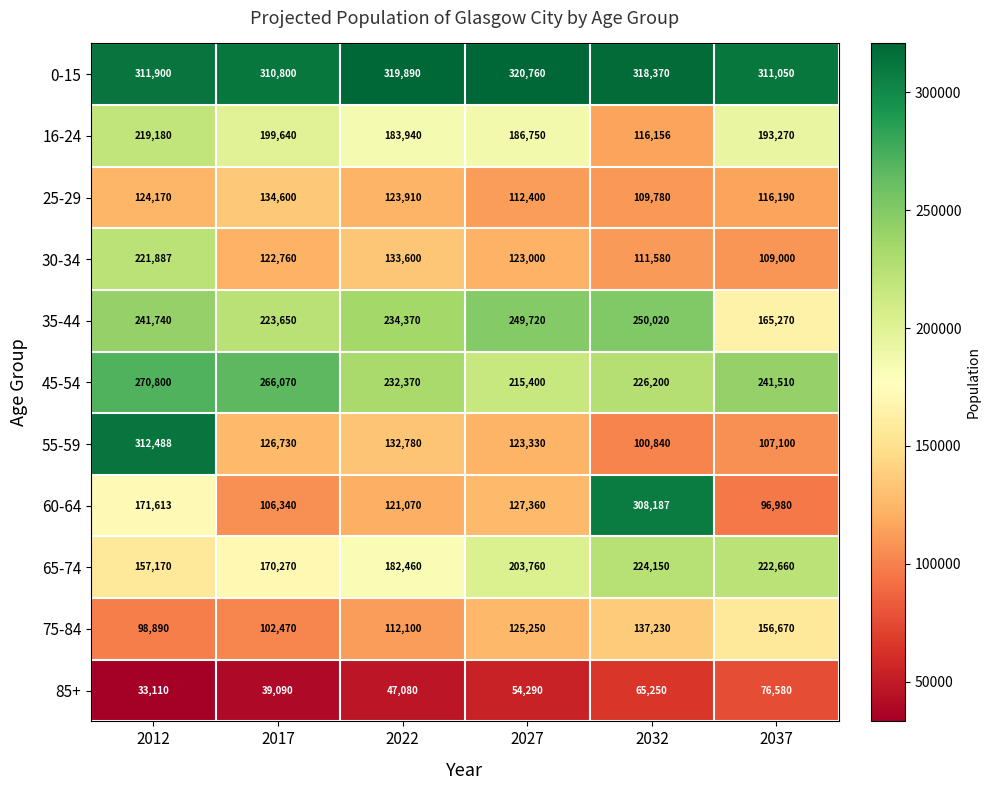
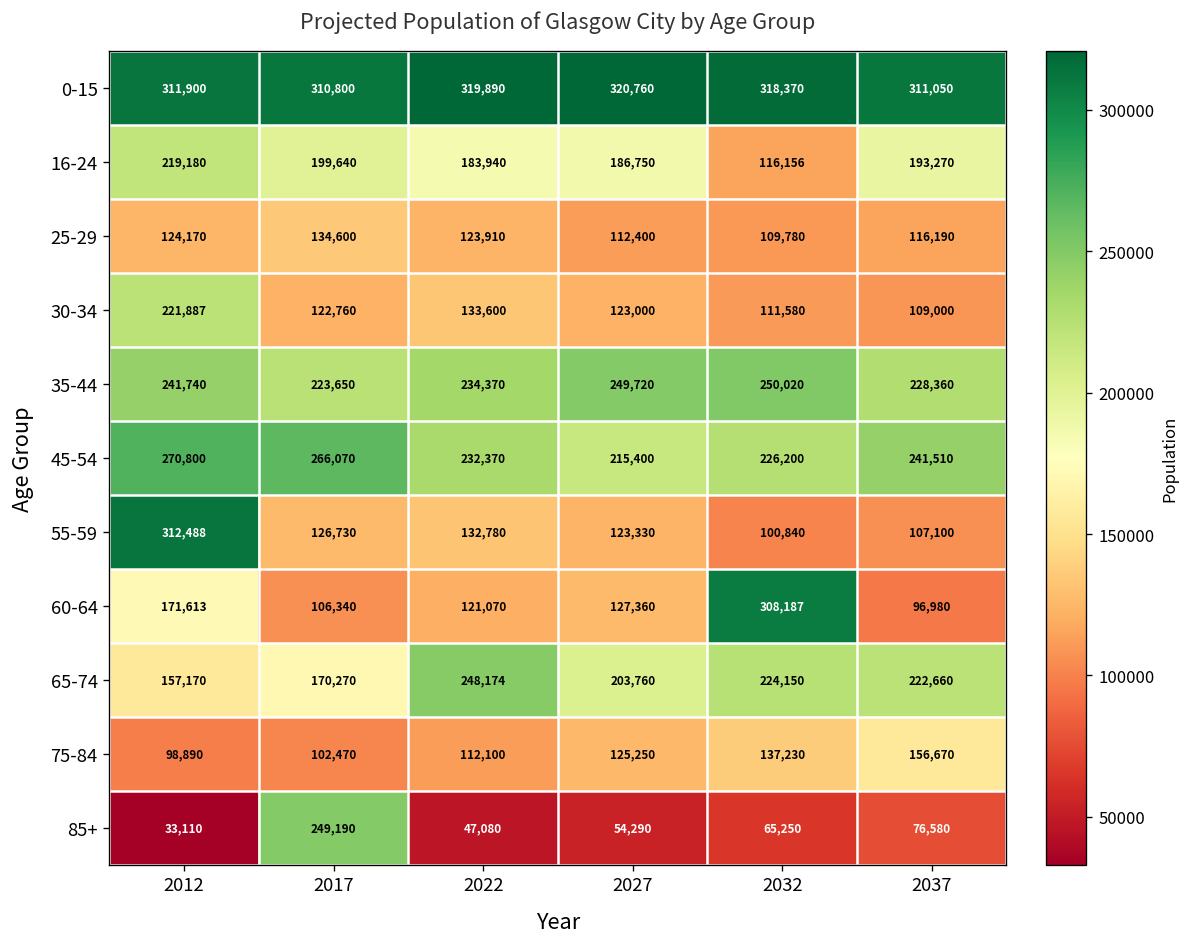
35-44, 2037: 165,270 -> 228,360
65-74, 2022: 182,460 -> 248,174
85+, 2017: 39,090 -> 249,190
